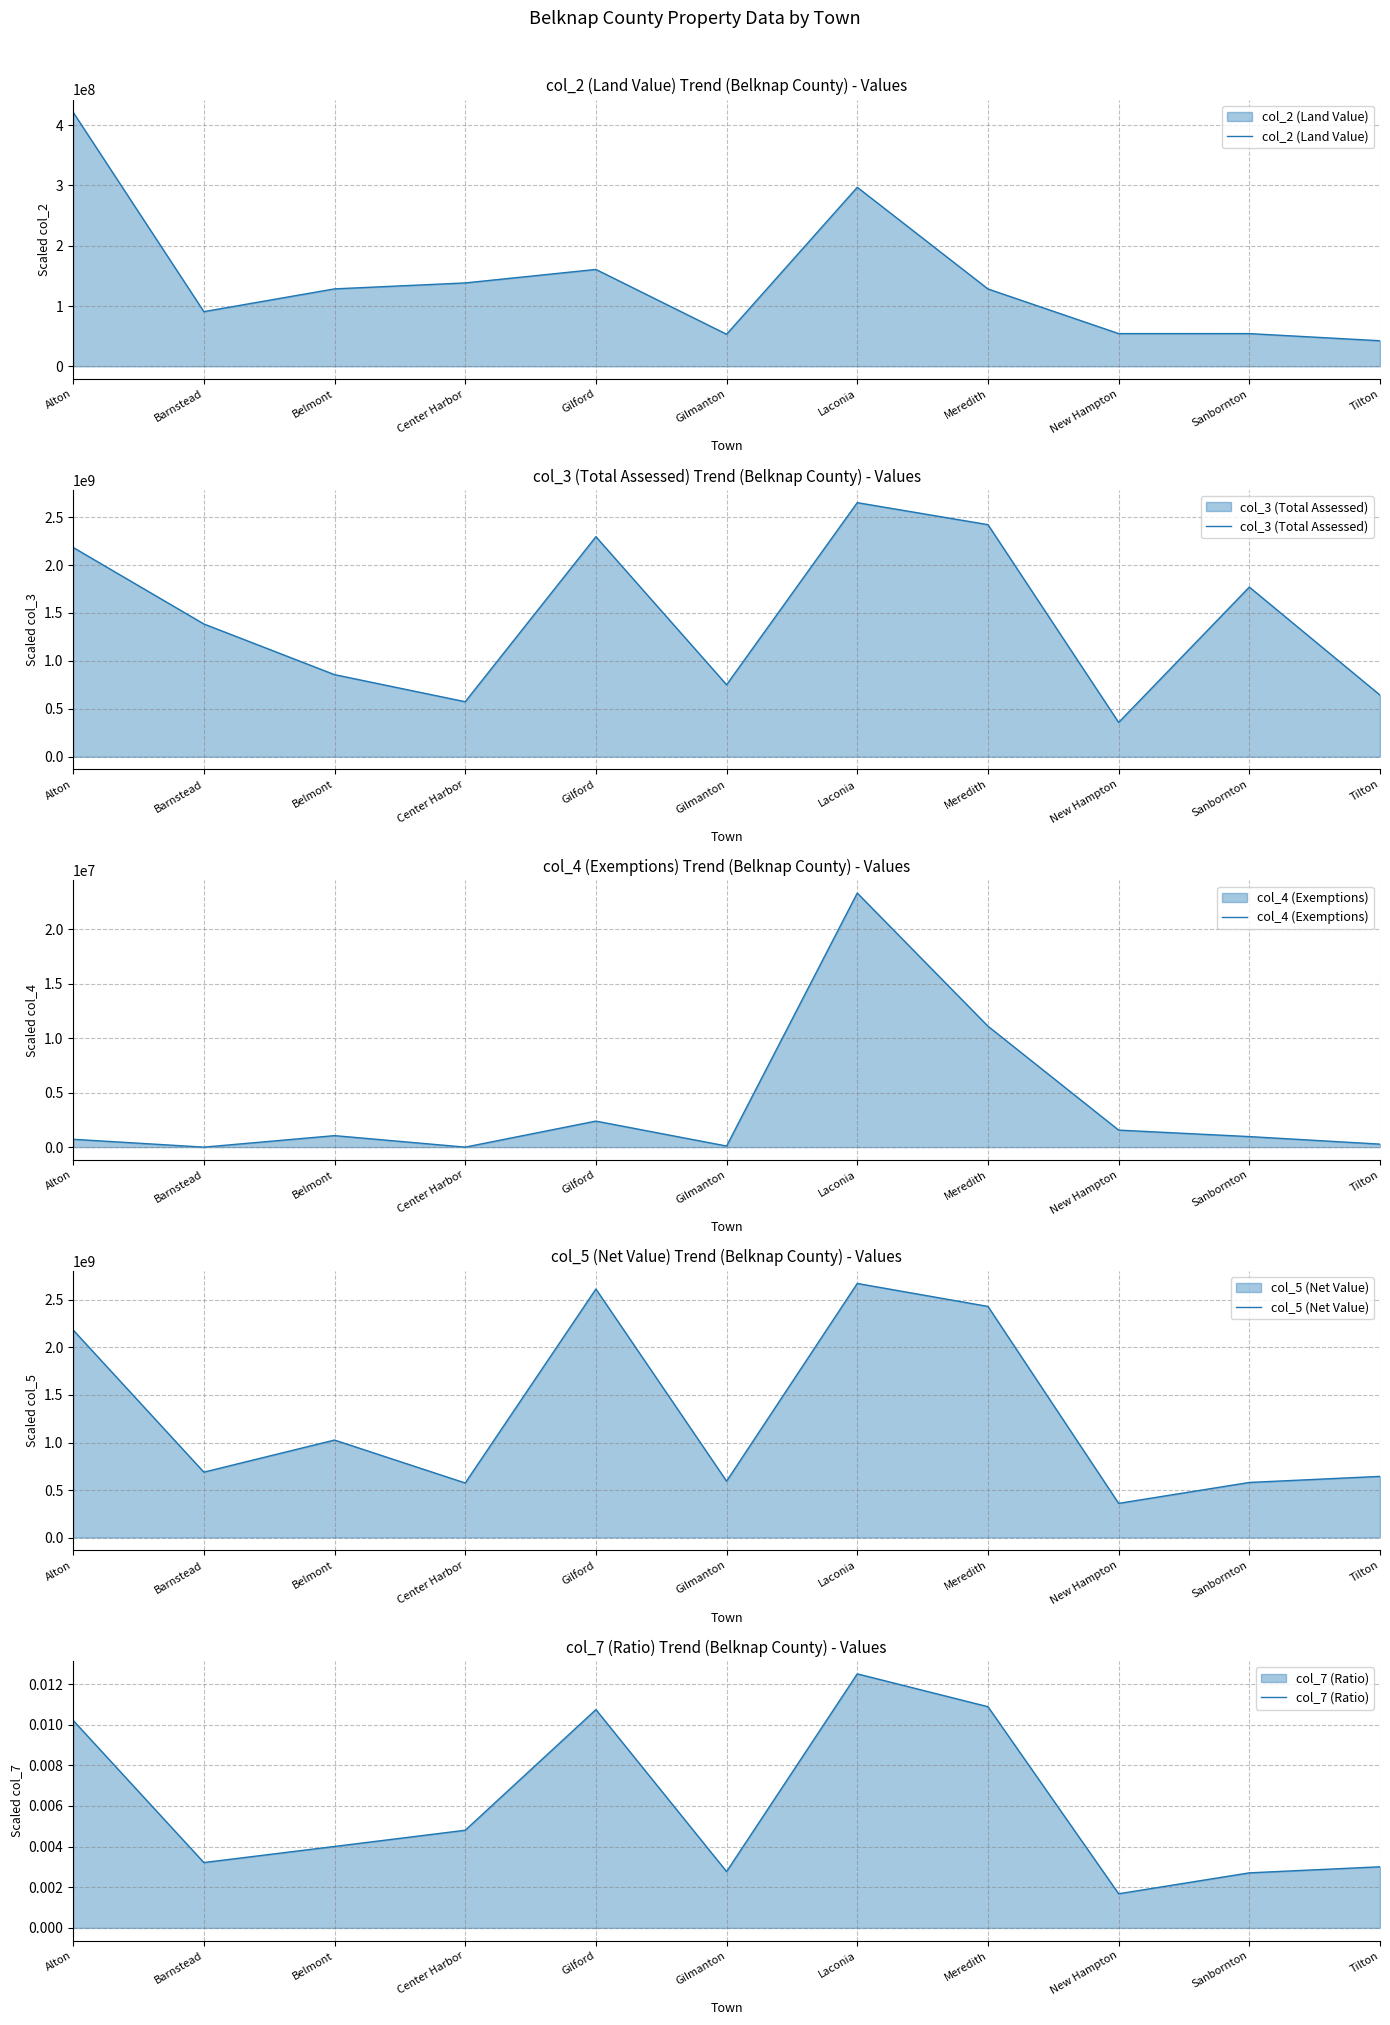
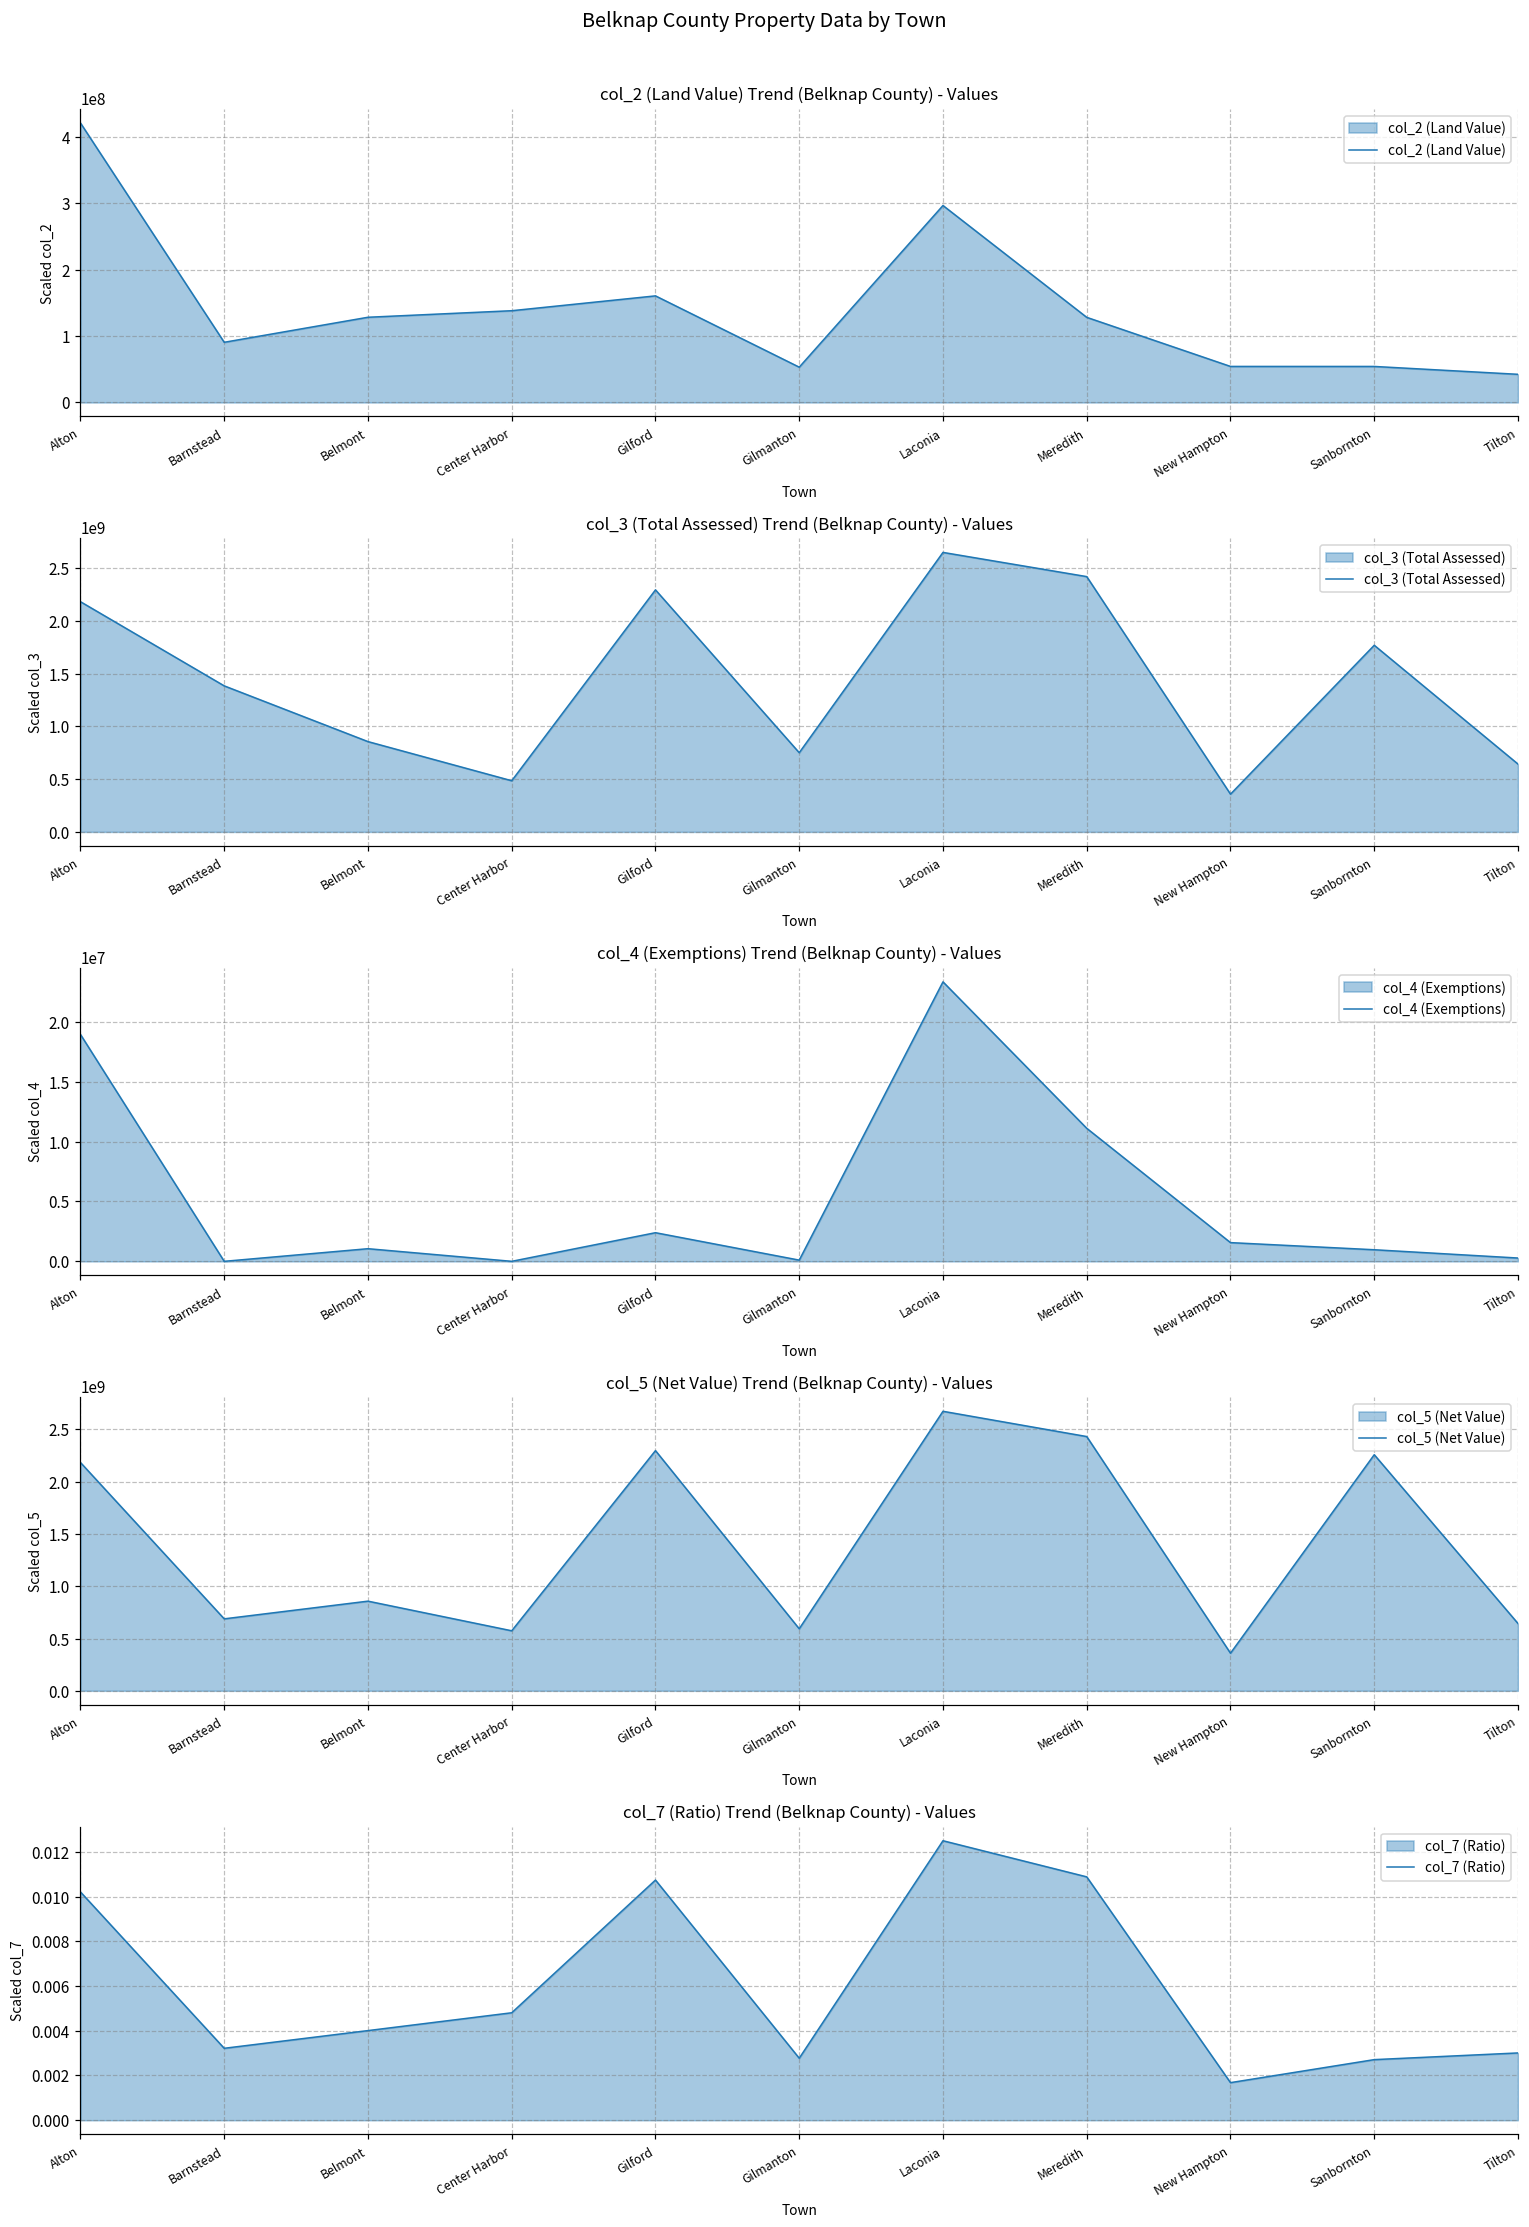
col_3 (Total Assessed) Trend (Belknap County) - Values, Center Harbor: 600000000 -> 500000000
col_4 (Exemptions) Trend (Belknap County) - Values, Alton: 700000 -> 18900000
col_5 (Net Value) Trend (Belknap County) - Values, Belmont: 1000000000 -> 900000000
col_5 (Net Value) Trend (Belknap County) - Values, Gilford: 2600000000 -> 2300000000
col_5 (Net Value) Trend (Belknap County) - Values, Sanbornton: 600000000 -> 2300000000
